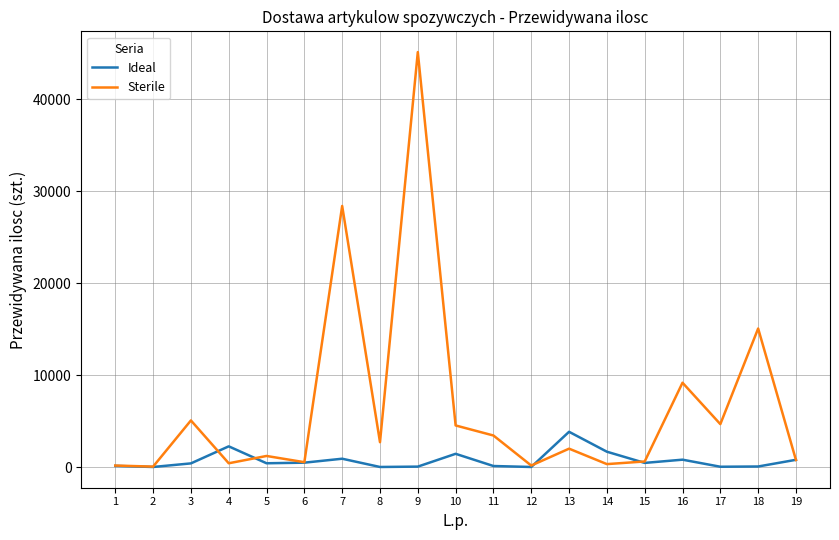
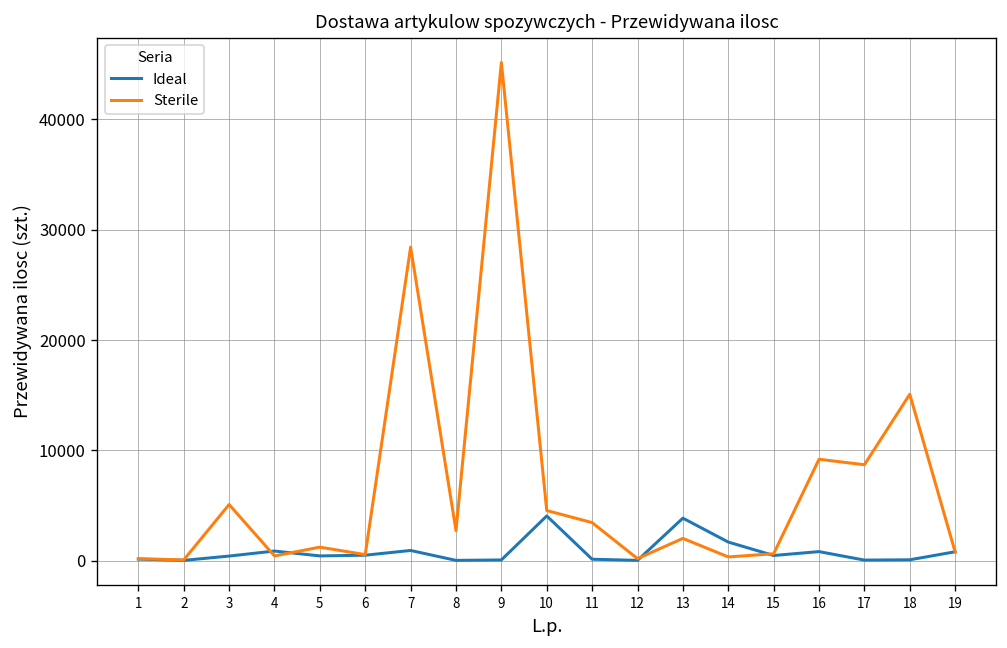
Ideal, 4: 2000 -> 1000
Ideal, 10: 1000 -> 4000
Sterile, 17: 5000 -> 9000
